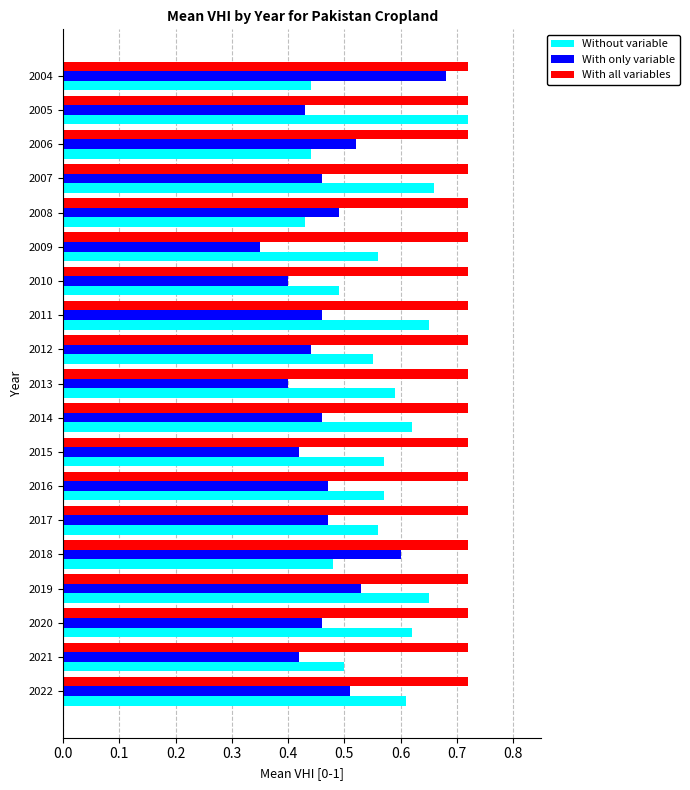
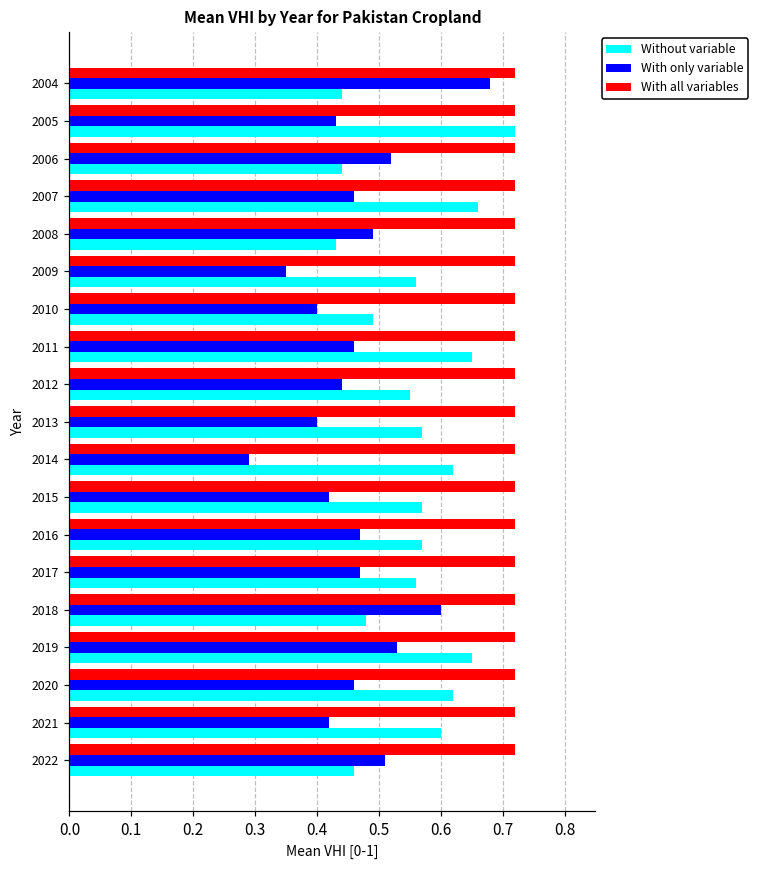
Without variable, 2013: 0.59 -> 0.57
With only variable, 2014: 0.46 -> 0.29
Without variable, 2021: 0.5 -> 0.6
Without variable, 2022: 0.61 -> 0.46
